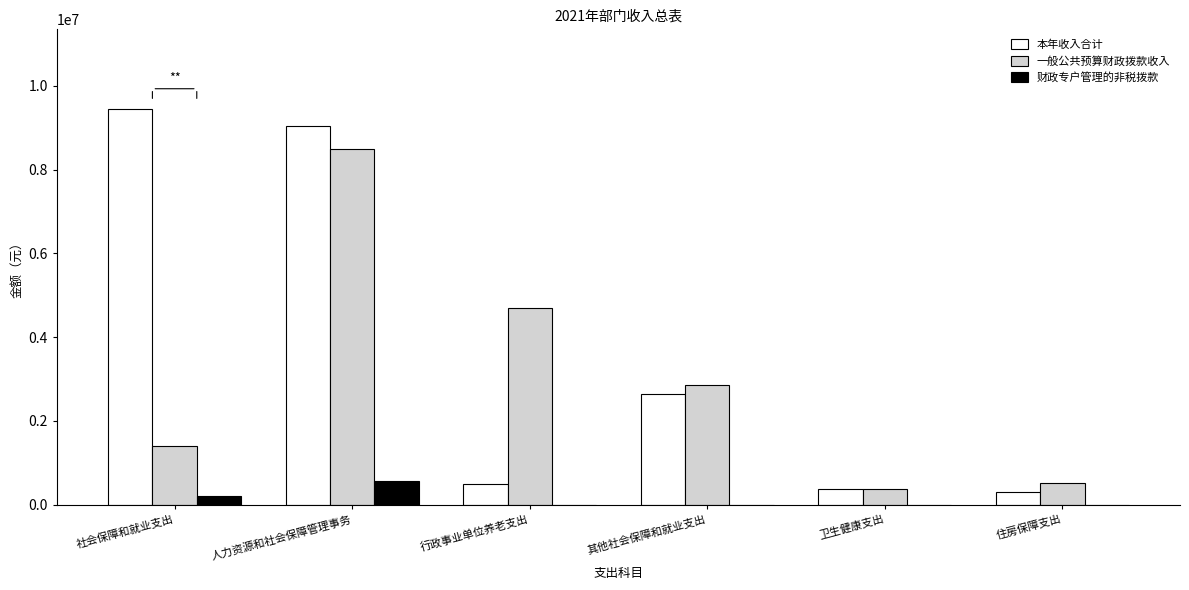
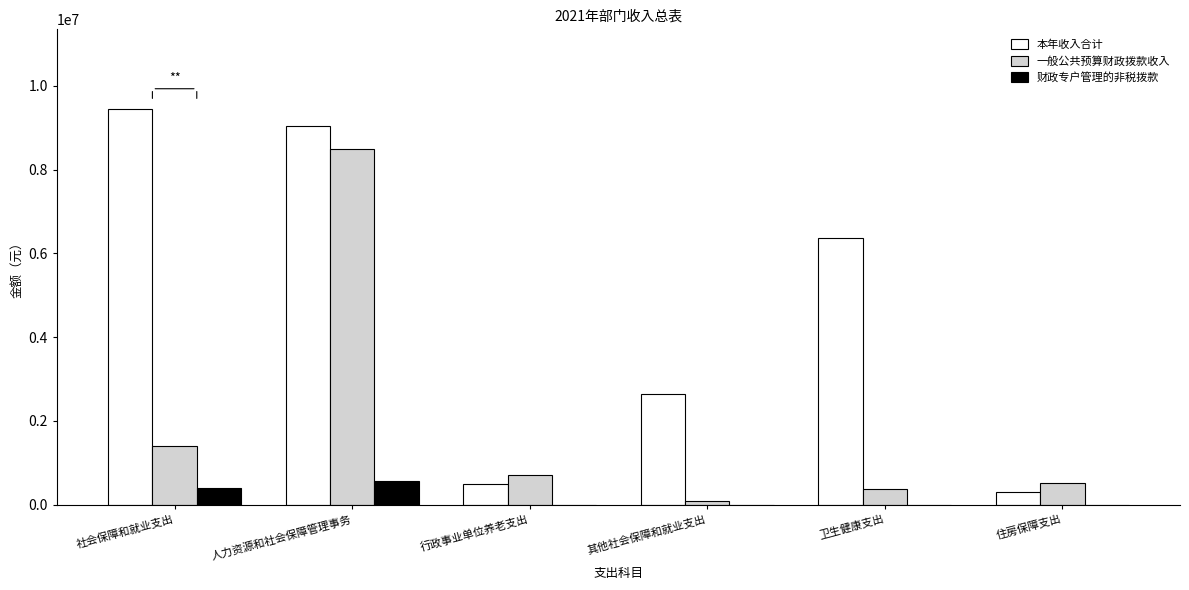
财政专户管理的非税拨款, 社会保障和就业支出: 200000 -> 400000
一般公共预算财政拨款收入, 行政事业单位养老支出: 4700000 -> 700000
一般公共预算财政拨款收入, 其他社会保障和就业支出: 2800000 -> 100000
本年收入合计, 卫生健康支出: 400000 -> 6400000
